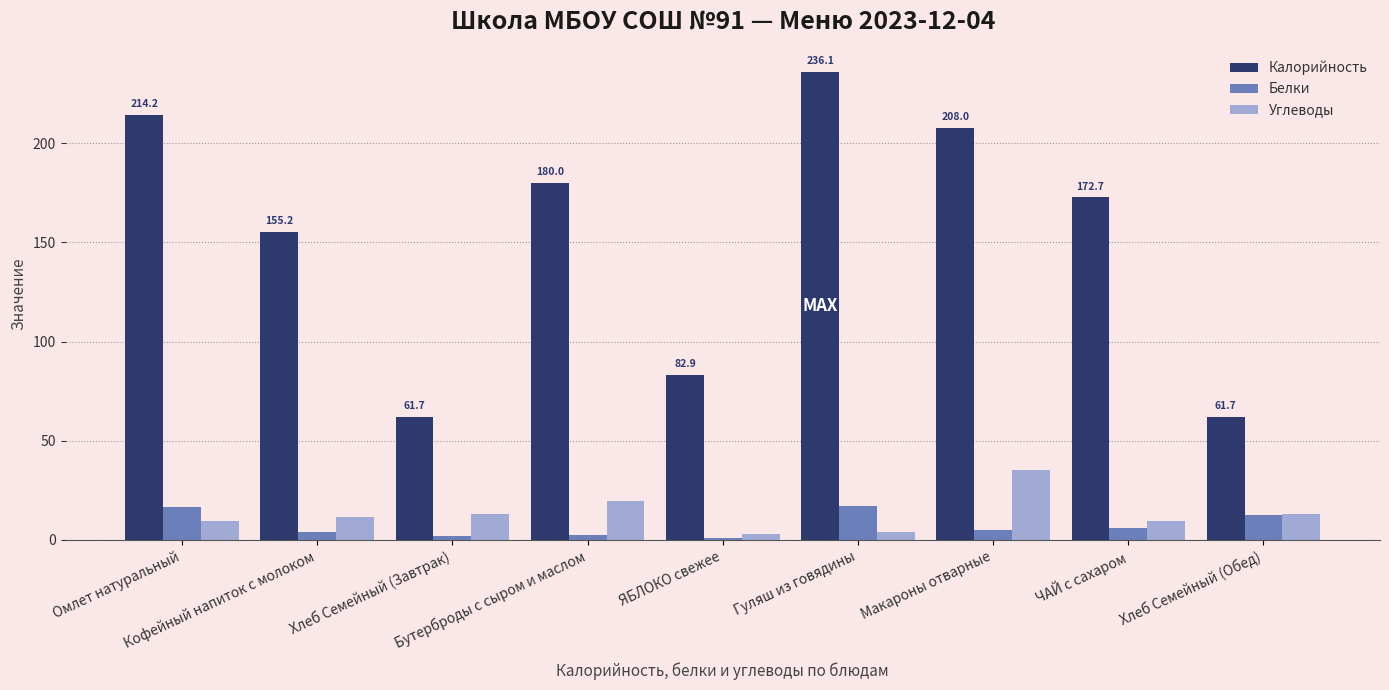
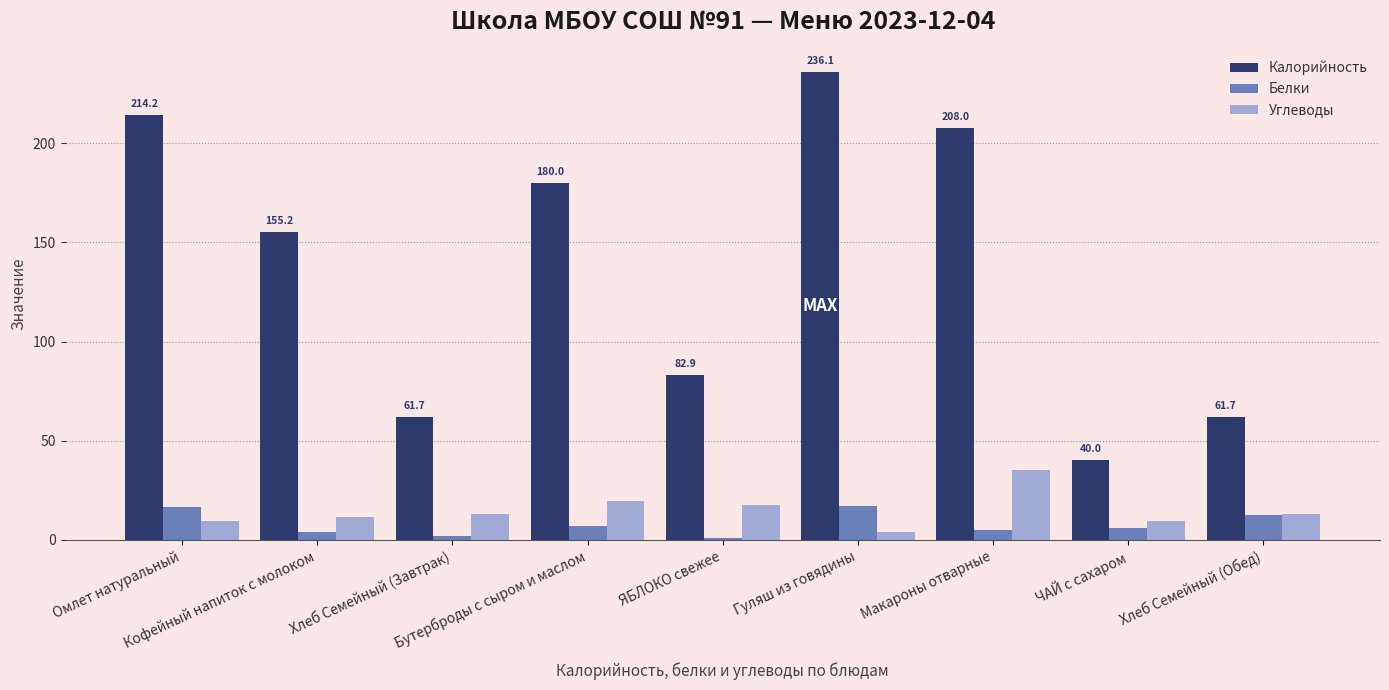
Белки, Бутерброды с сыром и маслом: 3 -> 7
Углеводы, ЯБЛОКО свежее: 3 -> 17
Калорийность, ЧАЙ с сахаром: 172.7 -> 40.0
